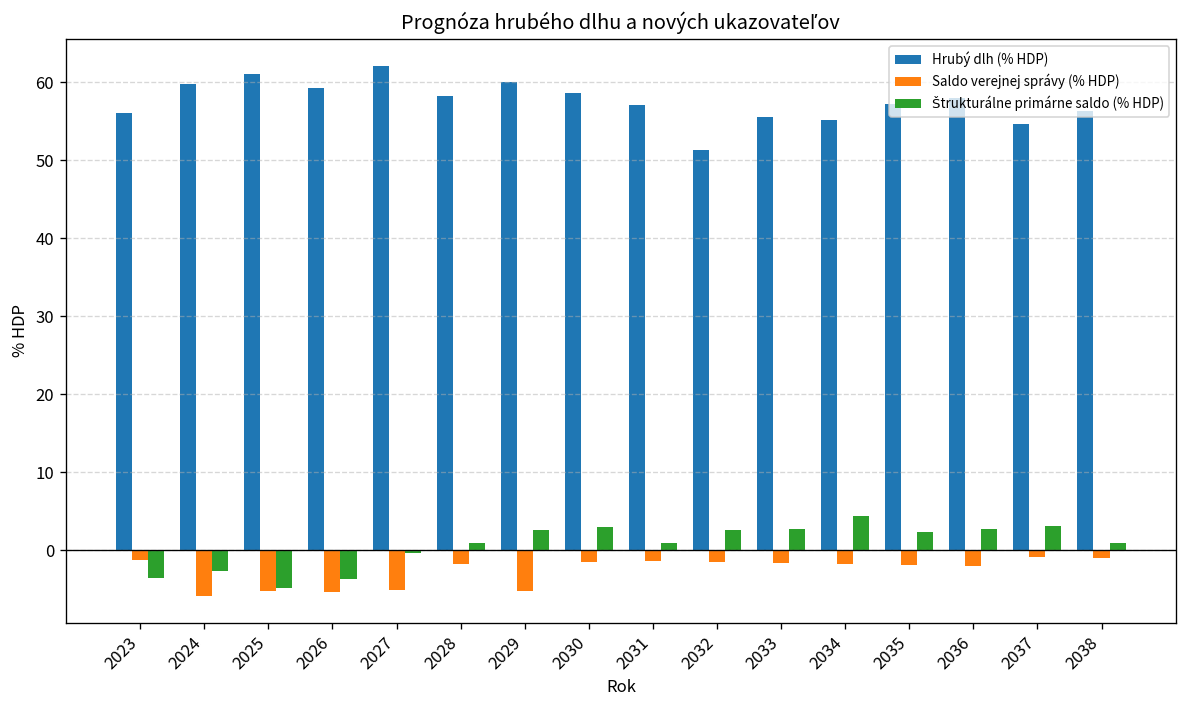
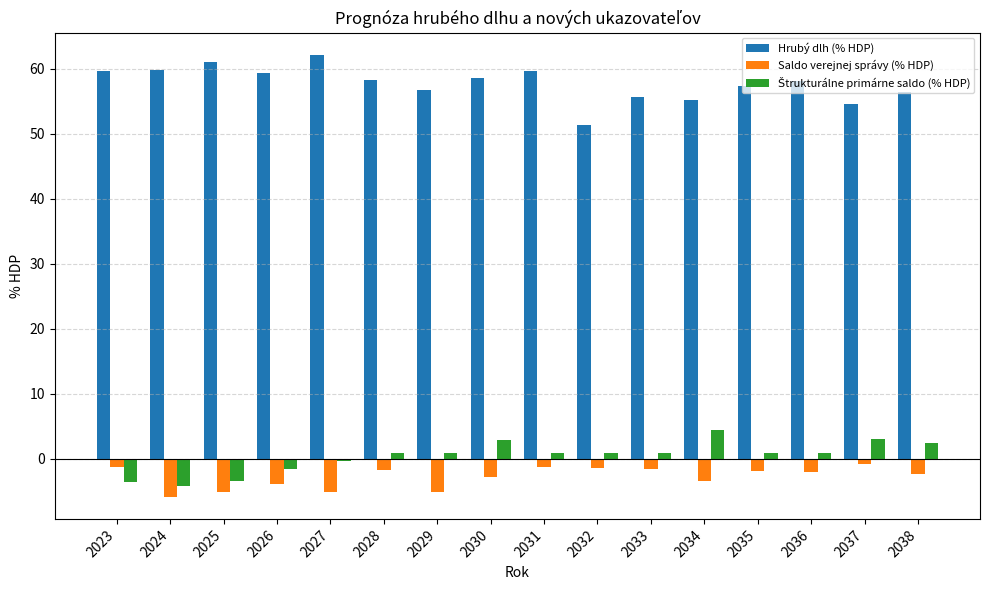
Hrubý dlh (% HDP), 2023: 56 -> 60
Štrukturálne primárne saldo (% HDP), 2024: -3 -> -4
Štrukturálne primárne saldo (% HDP), 2025: -5 -> -3
Saldo verejnej správy (% HDP), 2026: -5 -> -4
Štrukturálne primárne saldo (% HDP), 2026: -4 -> -2
Hrubý dlh (% HDP), 2029: 60 -> 57
Štrukturálne primárne saldo (% HDP), 2029: 3 -> 1
Saldo verejnej správy (% HDP), 2030: -1 -> -3
Hrubý dlh (% HDP), 2031: 57 -> 60
Štrukturálne primárne saldo (% HDP), 2032: 3 -> 1
Štrukturálne primárne saldo (% HDP), 2033: 3 -> 1
Saldo verejnej správy (% HDP), 2034: -2 -> -3
Štrukturálne primárne saldo (% HDP), 2035: 2 -> 1
Štrukturálne primárne saldo (% HDP), 2036: 3 -> 1
Saldo verejnej správy (% HDP), 2038: -1 -> -2
Štrukturálne primárne saldo (% HDP), 2038: 1 -> 2
